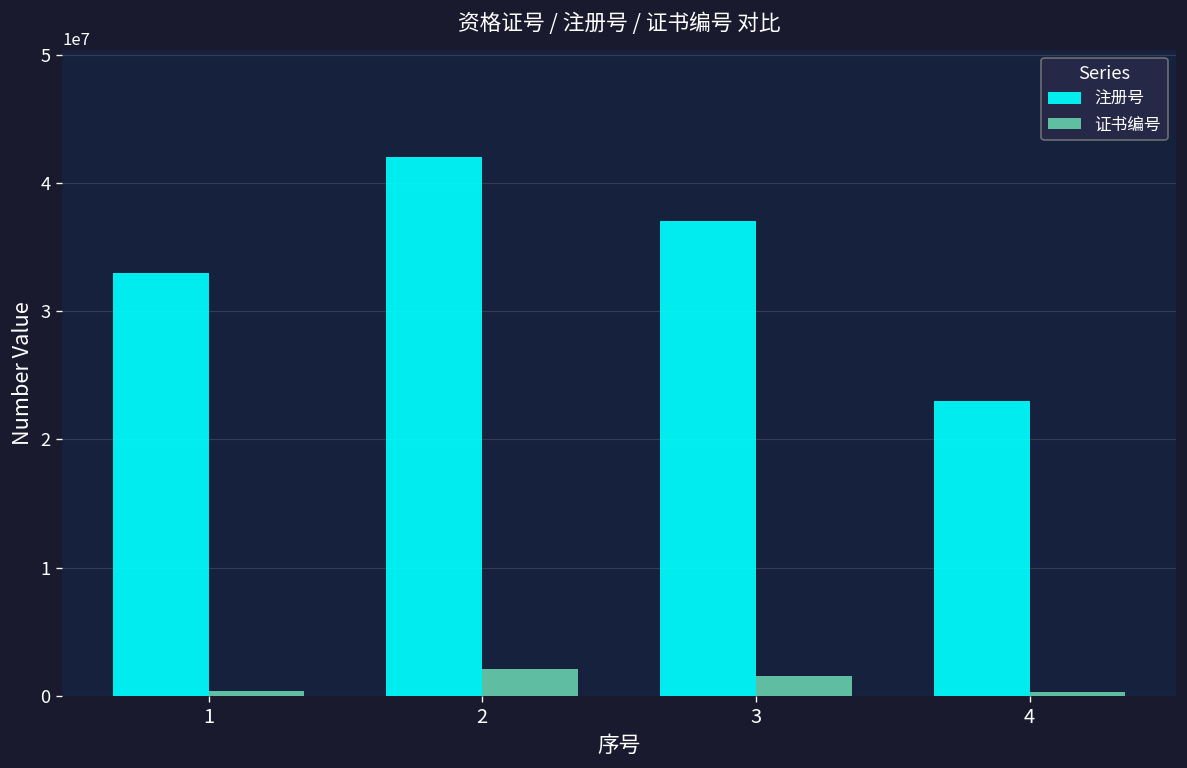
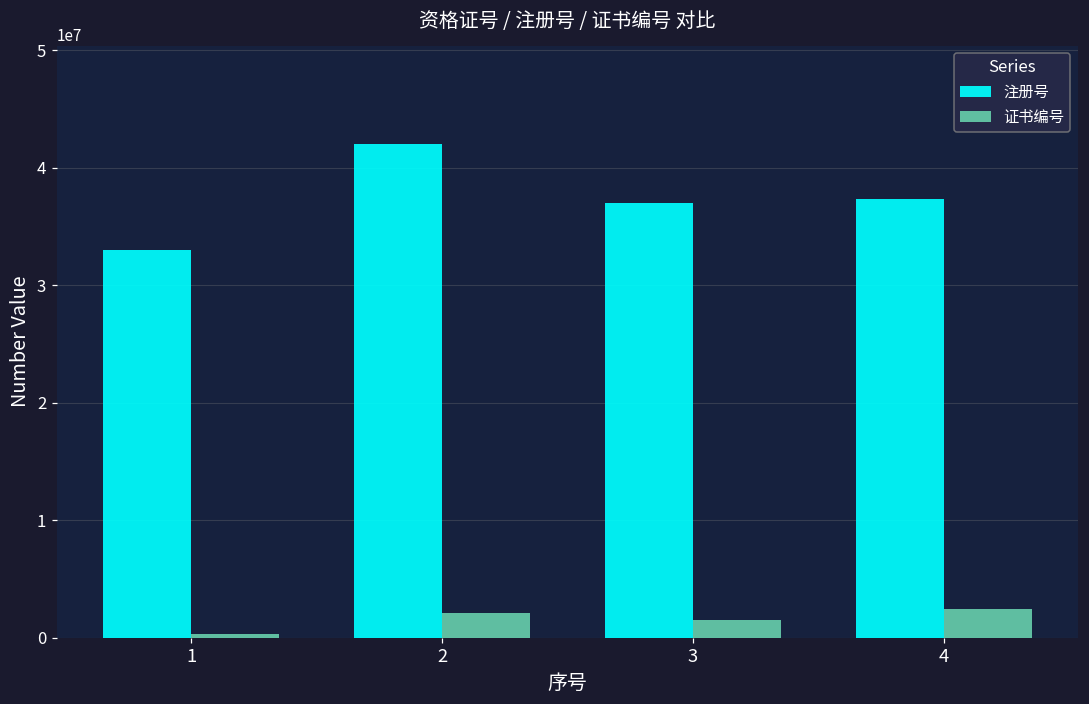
注册号, 4: 23000000 -> 37400000
证书编号, 4: 300000 -> 2400000
